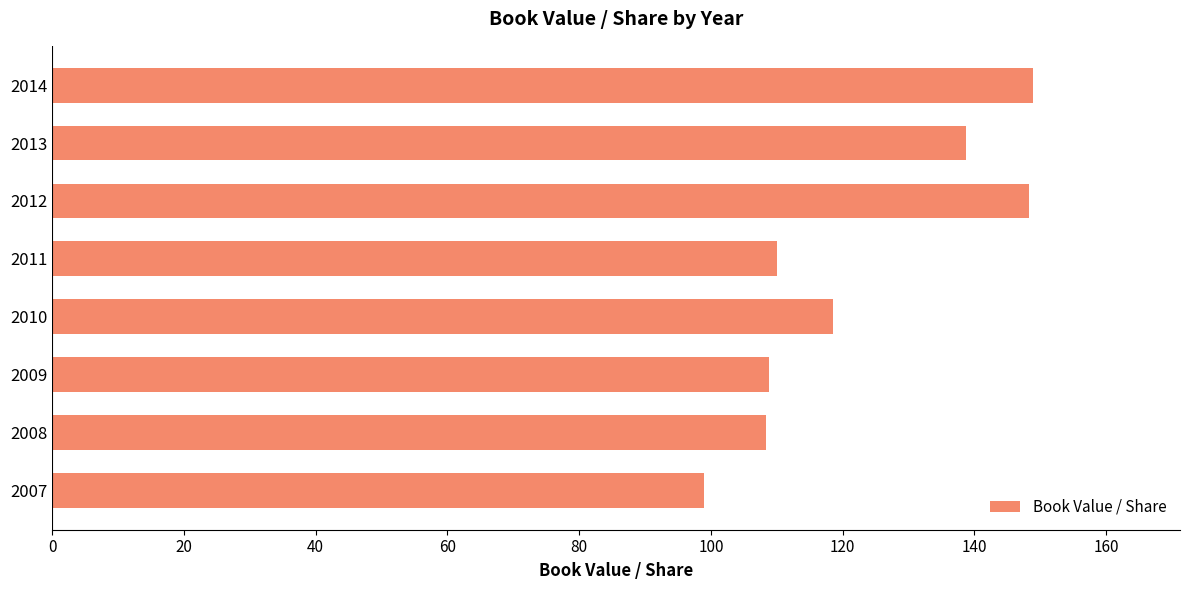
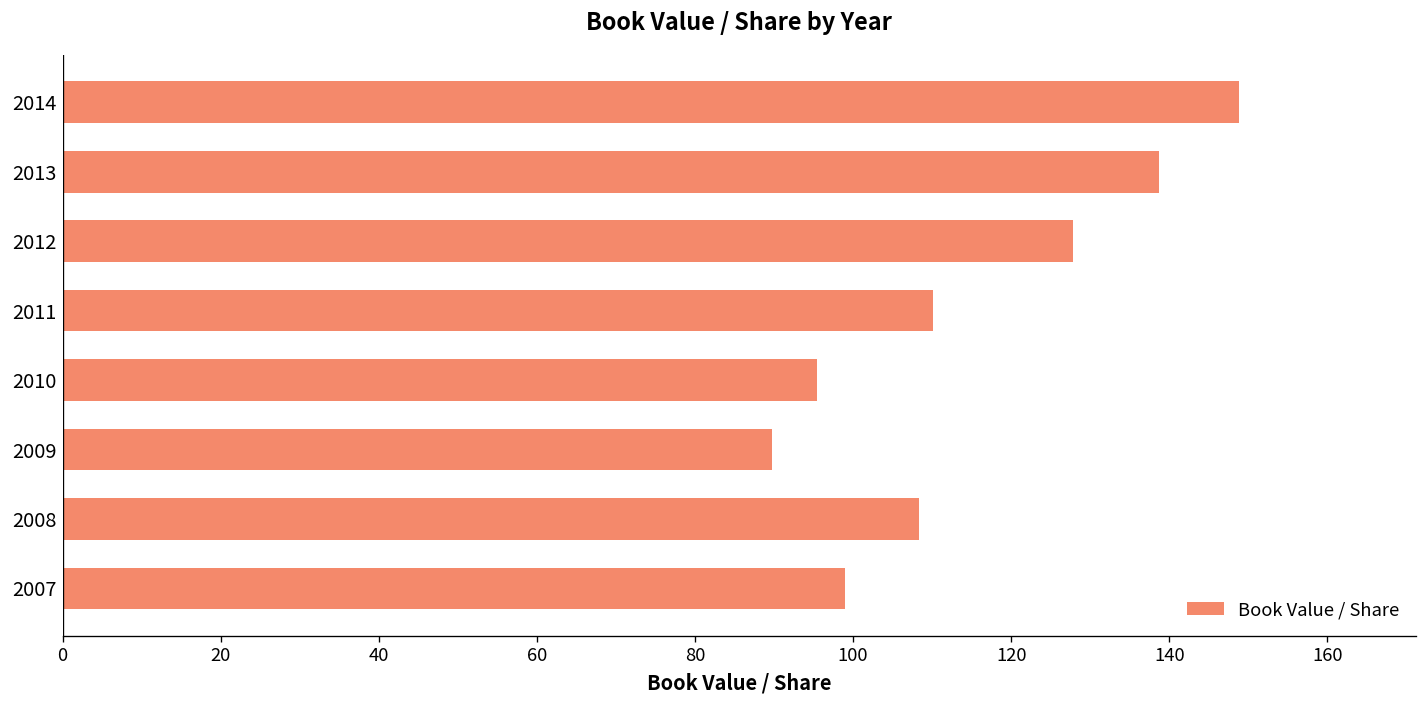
2012: 148 -> 128
2010: 119 -> 95
2009: 109 -> 90
